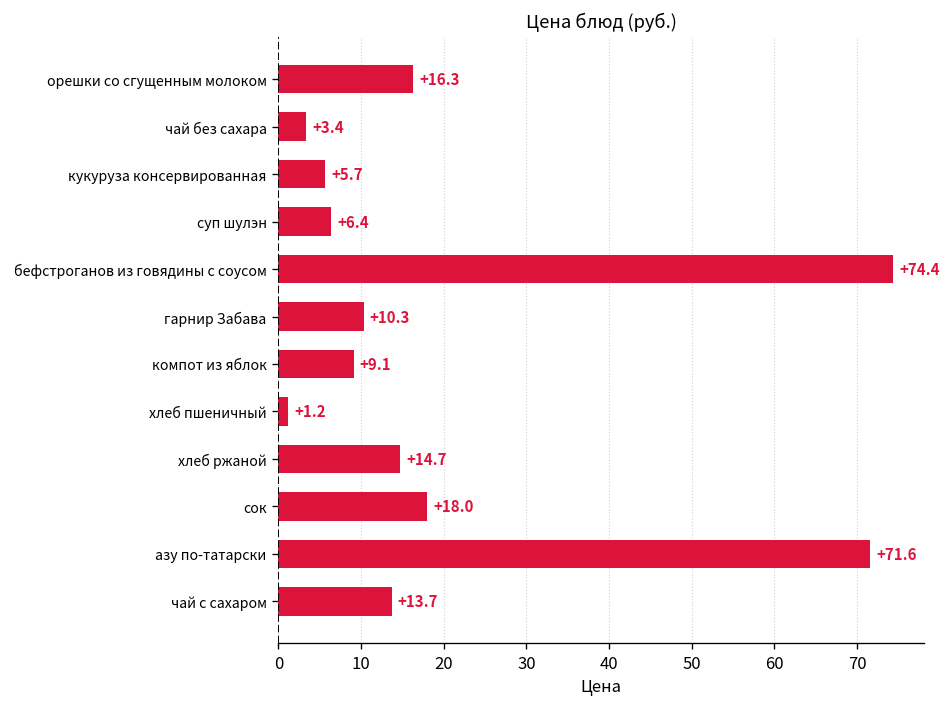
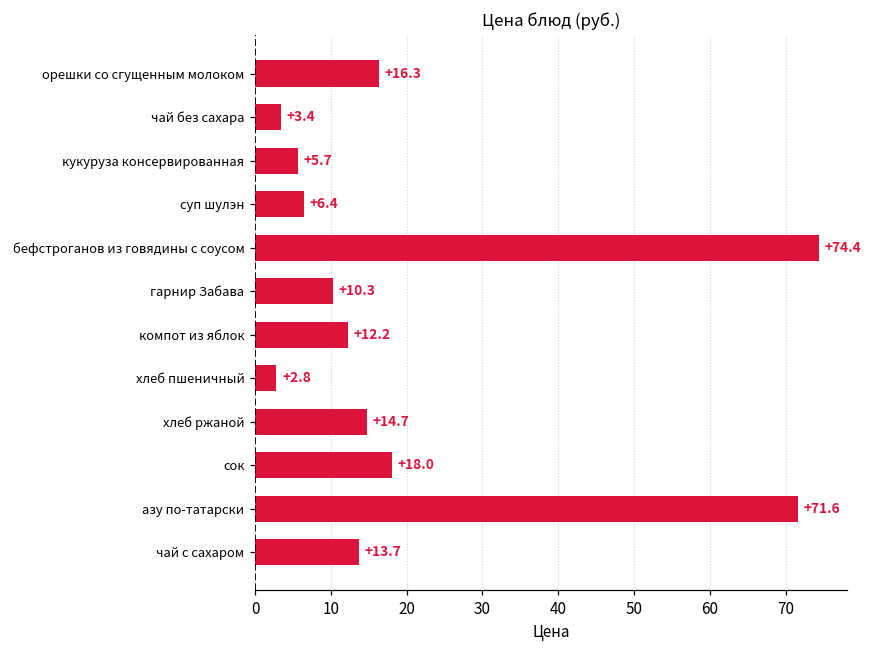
компот из яблок: +9.1 -> +12.2
хлеб пшеничный: +1.2 -> +2.8
